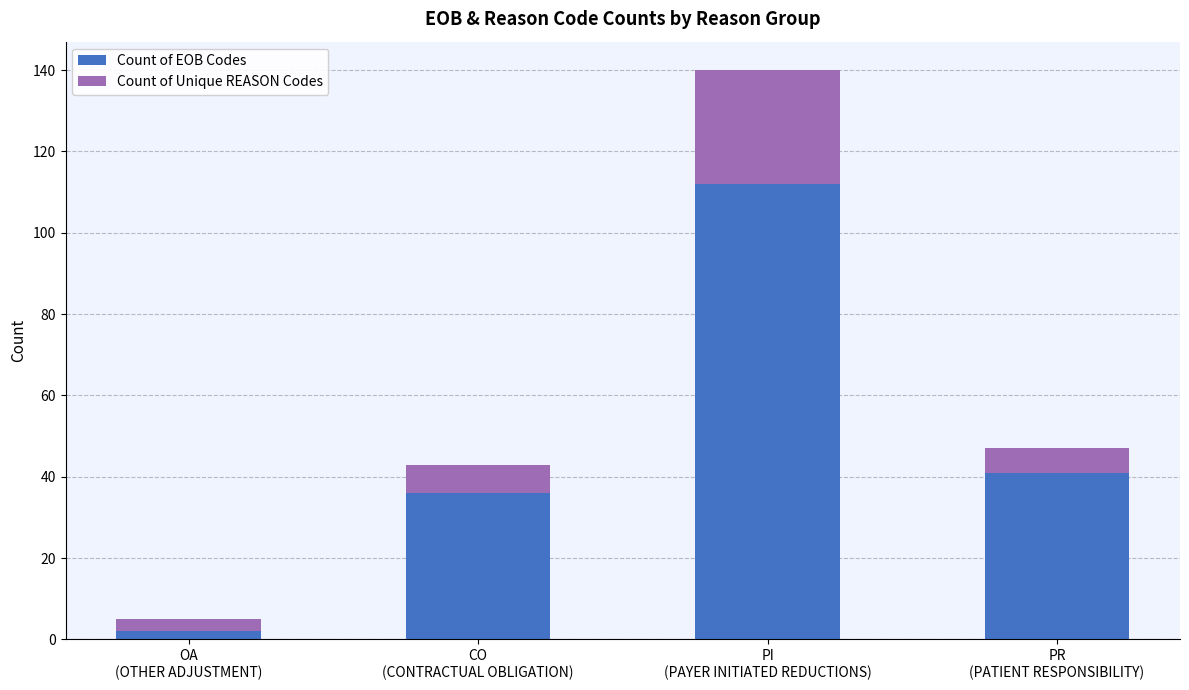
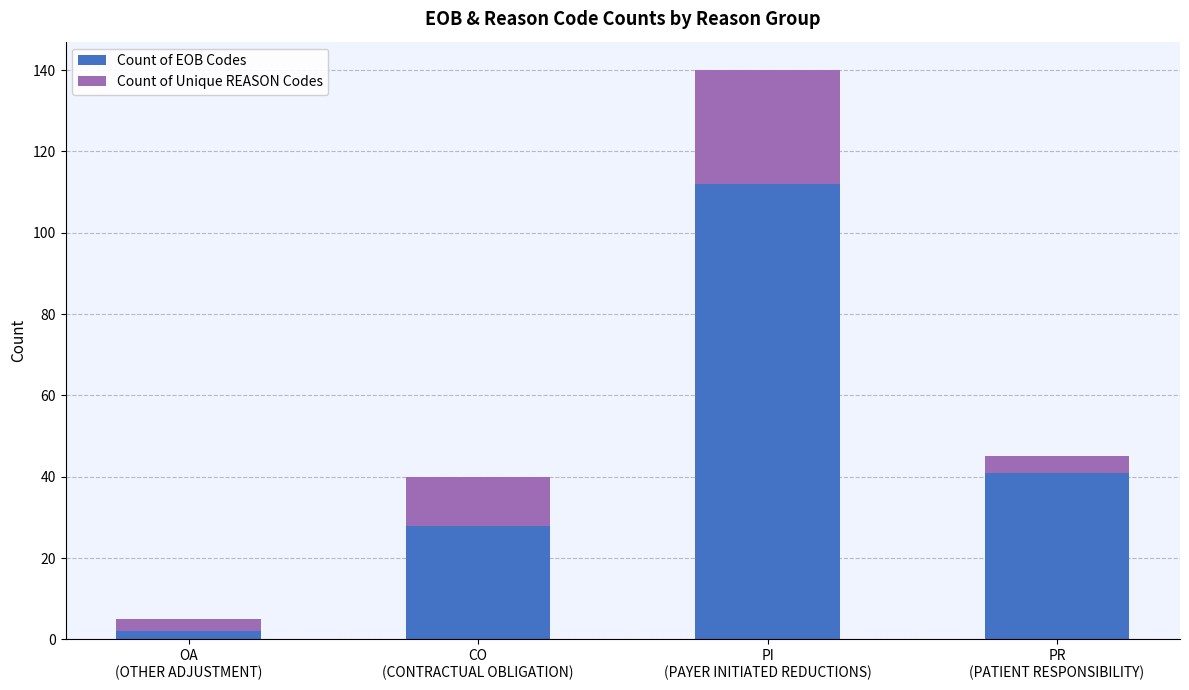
Count of EOB Codes, CO (CONTRACTUAL OBLIGATION): 36 -> 28
Count of Unique REASON Codes, CO (CONTRACTUAL OBLIGATION): 7 -> 12
Count of Unique REASON Codes, PR (PATIENT RESPONSIBILITY): 6 -> 4
